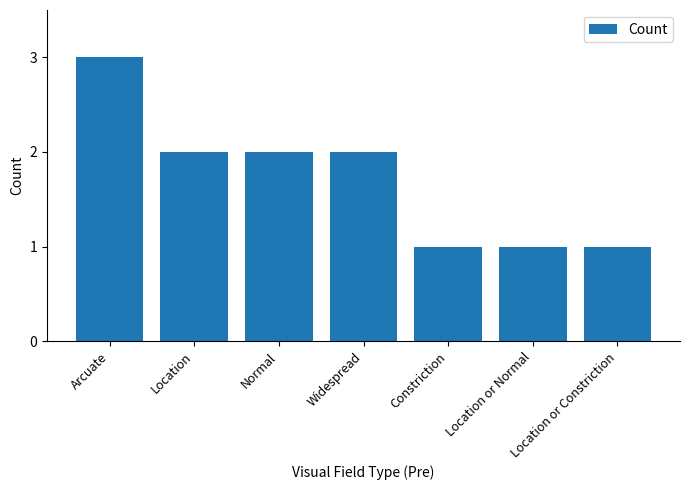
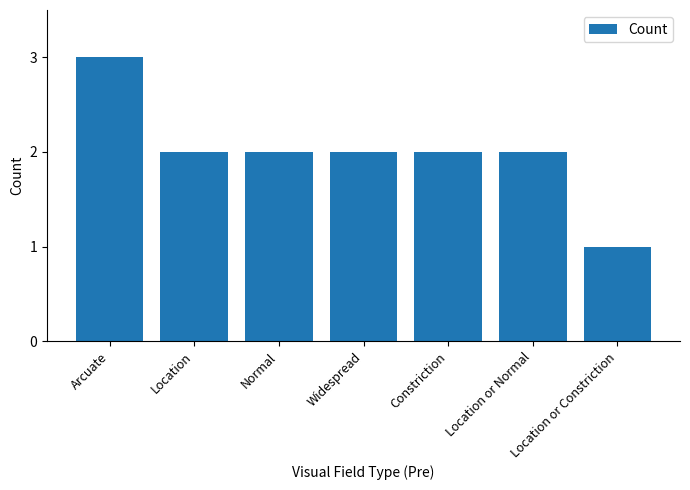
Constriction: 1 -> 2
Location or Normal: 1 -> 2
